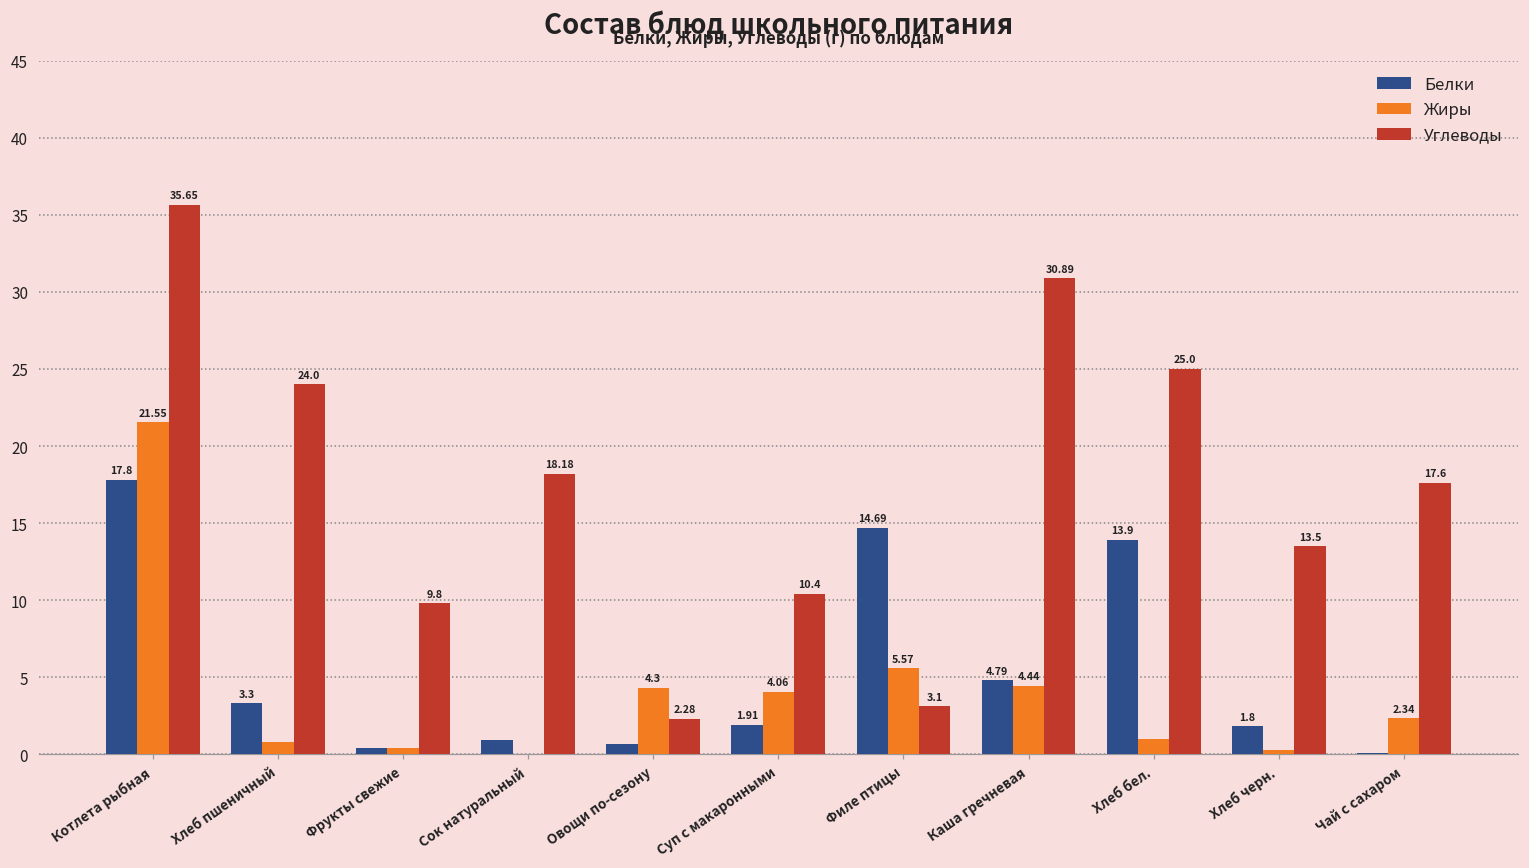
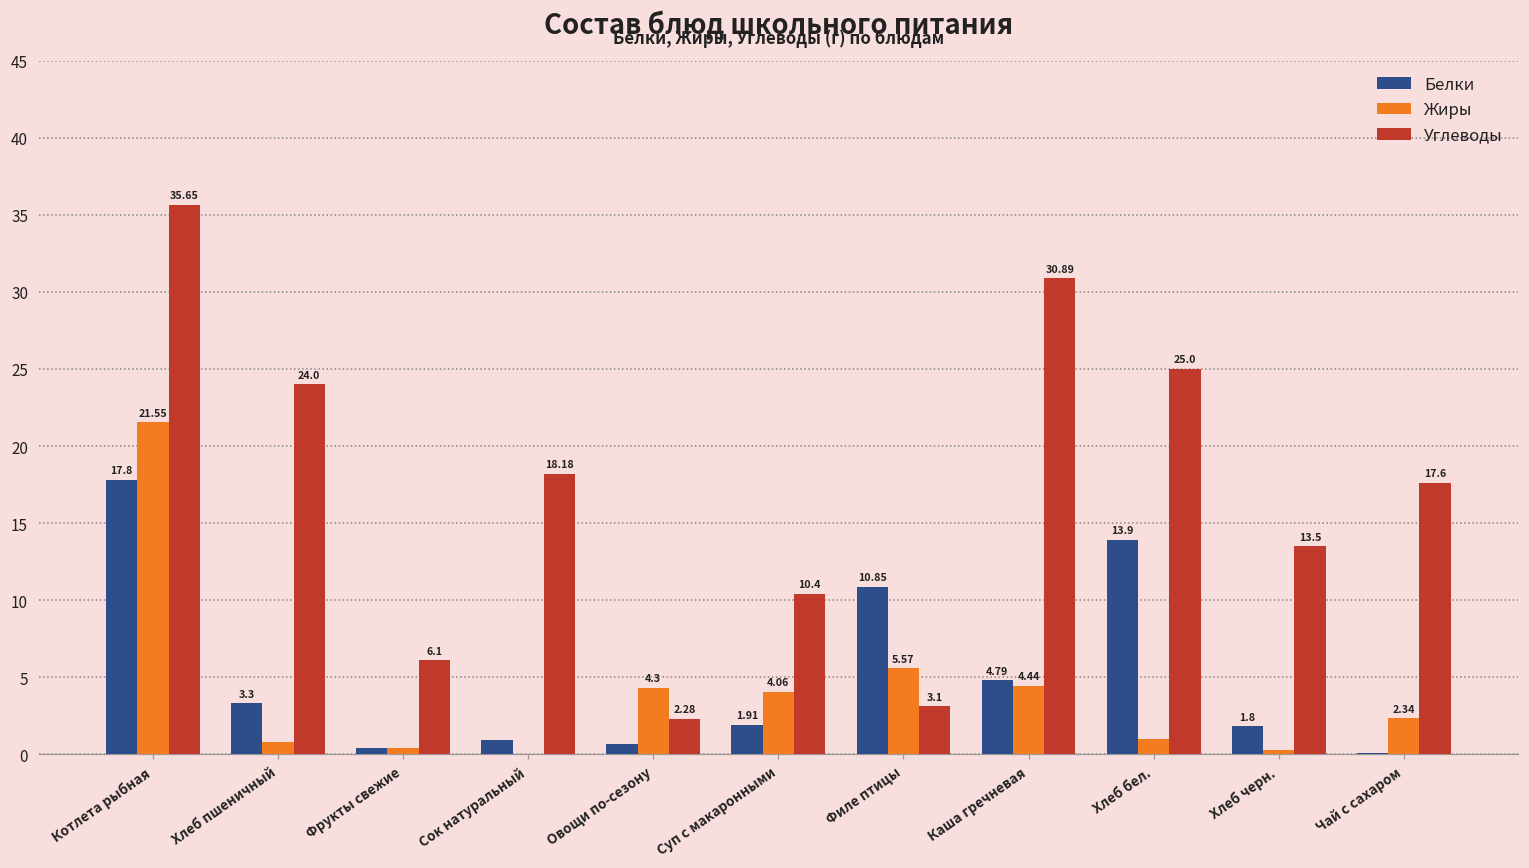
Углеводы, Фрукты свежие: 9.8 -> 6.1
Белки, Филе птицы: 14.69 -> 10.85
